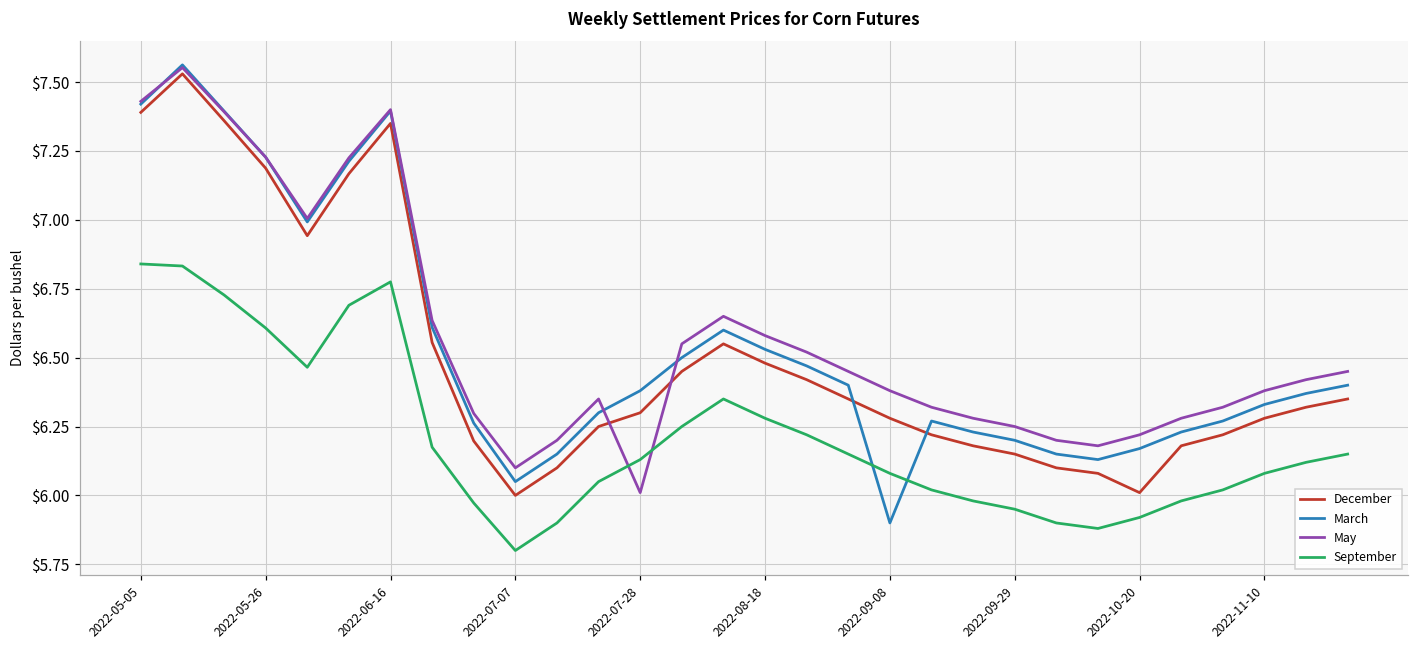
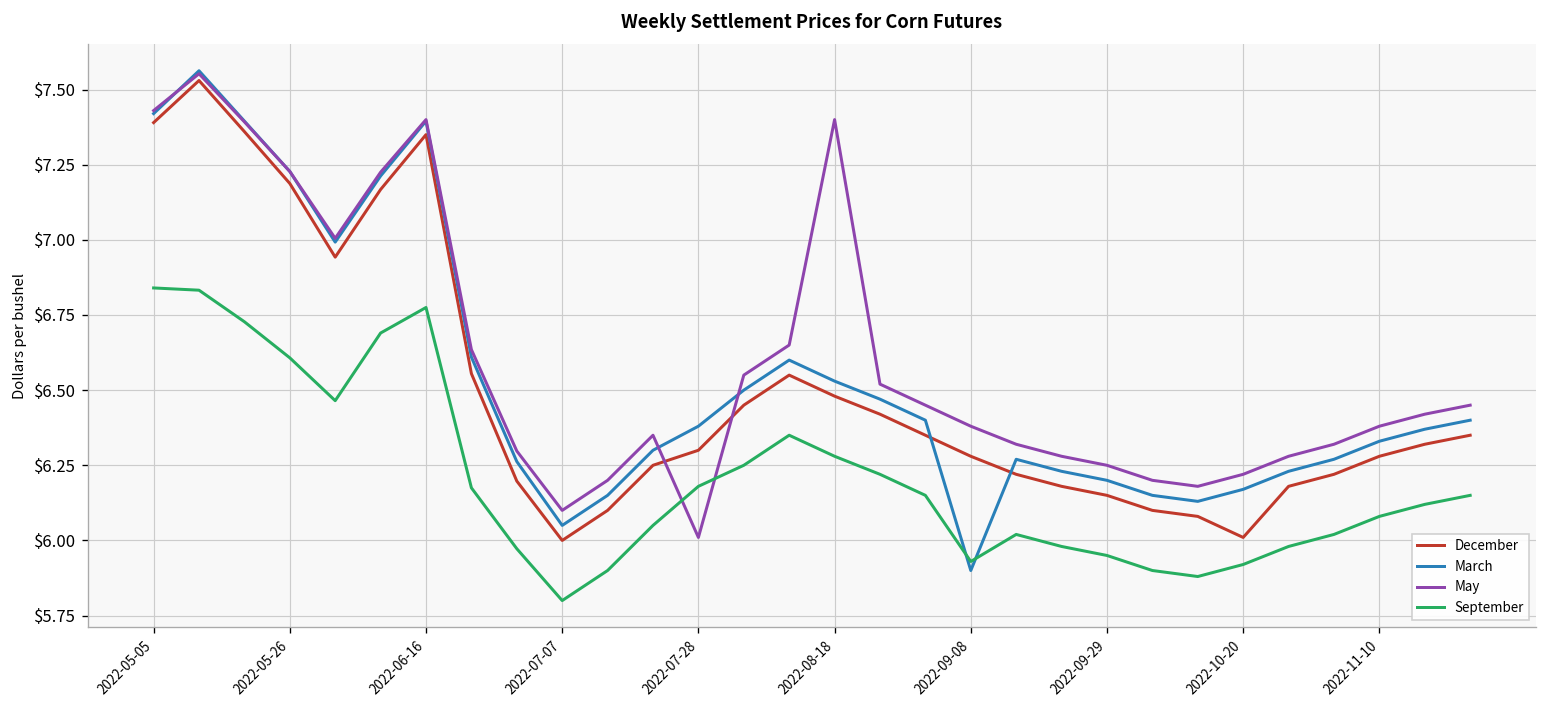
September, 2022-07-28: $6.13 -> $6.18
May, 2022-08-18: $6.58 -> $7.40
September, 2022-09-08: $6.08 -> $5.93
